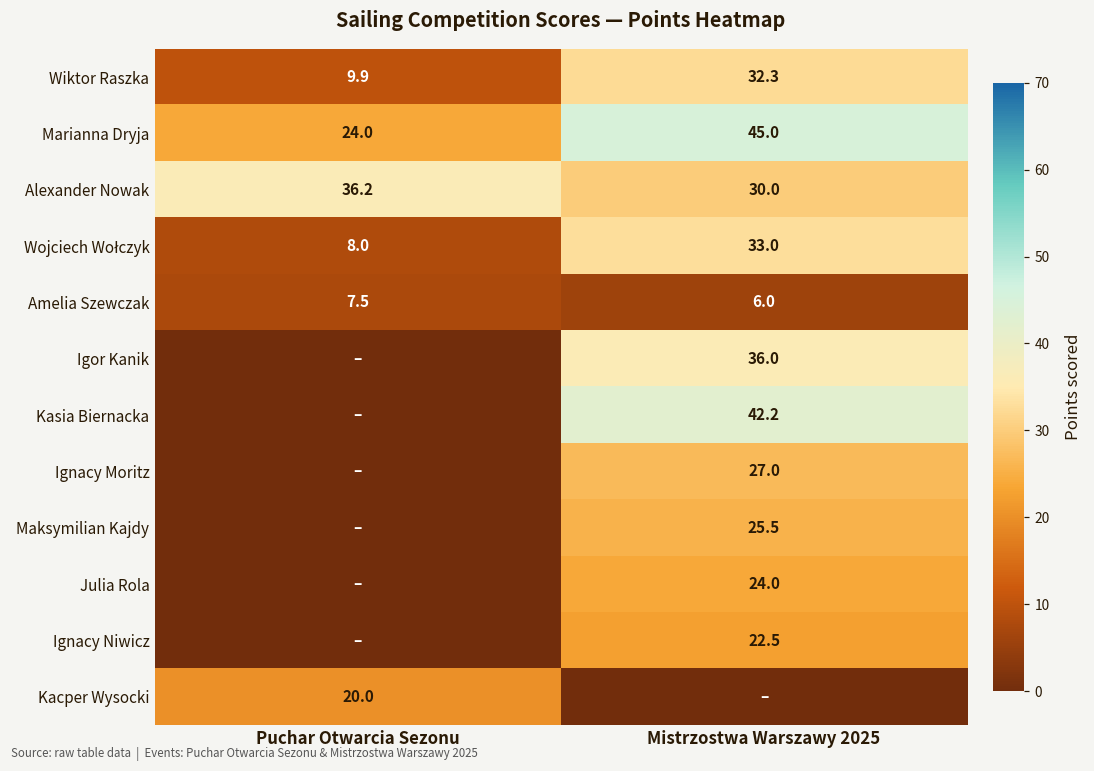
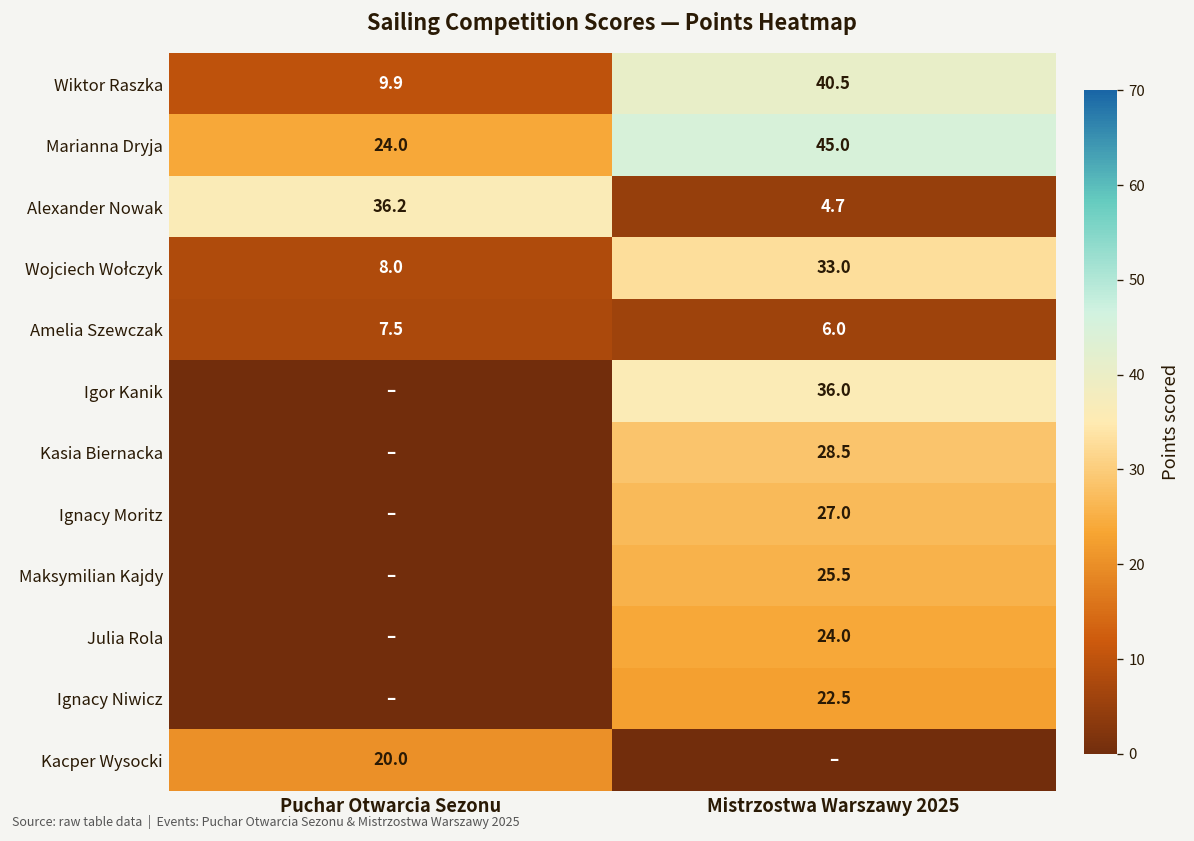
Wiktor Raszka, Mistrzostwa Warszawy 2025: 32.3 -> 40.5
Alexander Nowak, Mistrzostwa Warszawy 2025: 30.0 -> 4.7
Kasia Biernacka, Mistrzostwa Warszawy 2025: 42.2 -> 28.5
